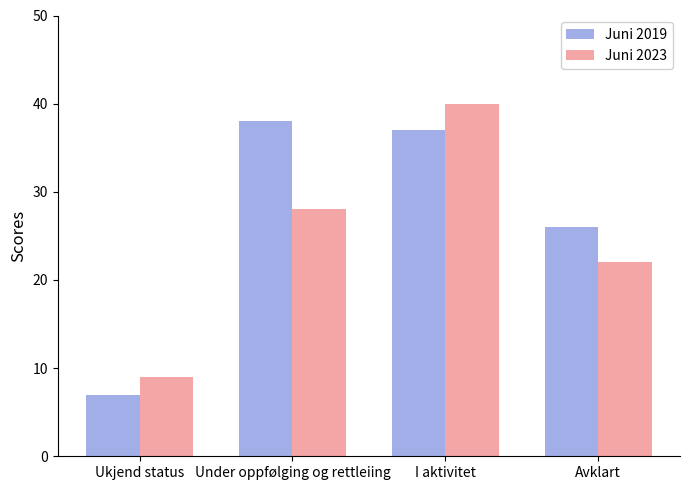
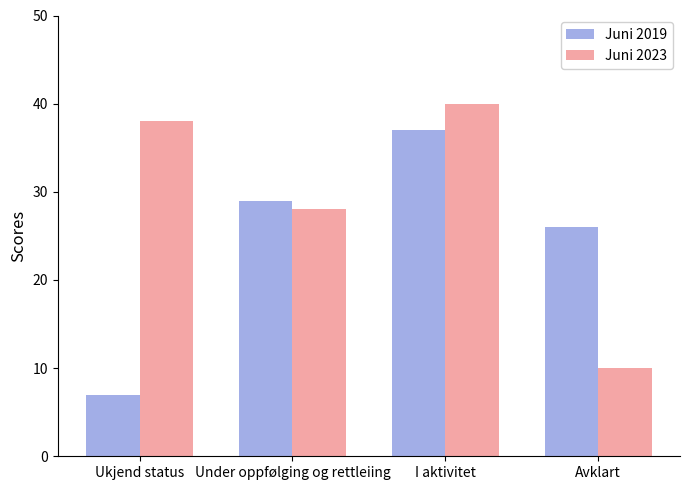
Juni 2023, Ukjend status: 9 -> 38
Juni 2019, Under oppfølging og rettleiing: 38 -> 29
Juni 2023, Avklart: 22 -> 10
